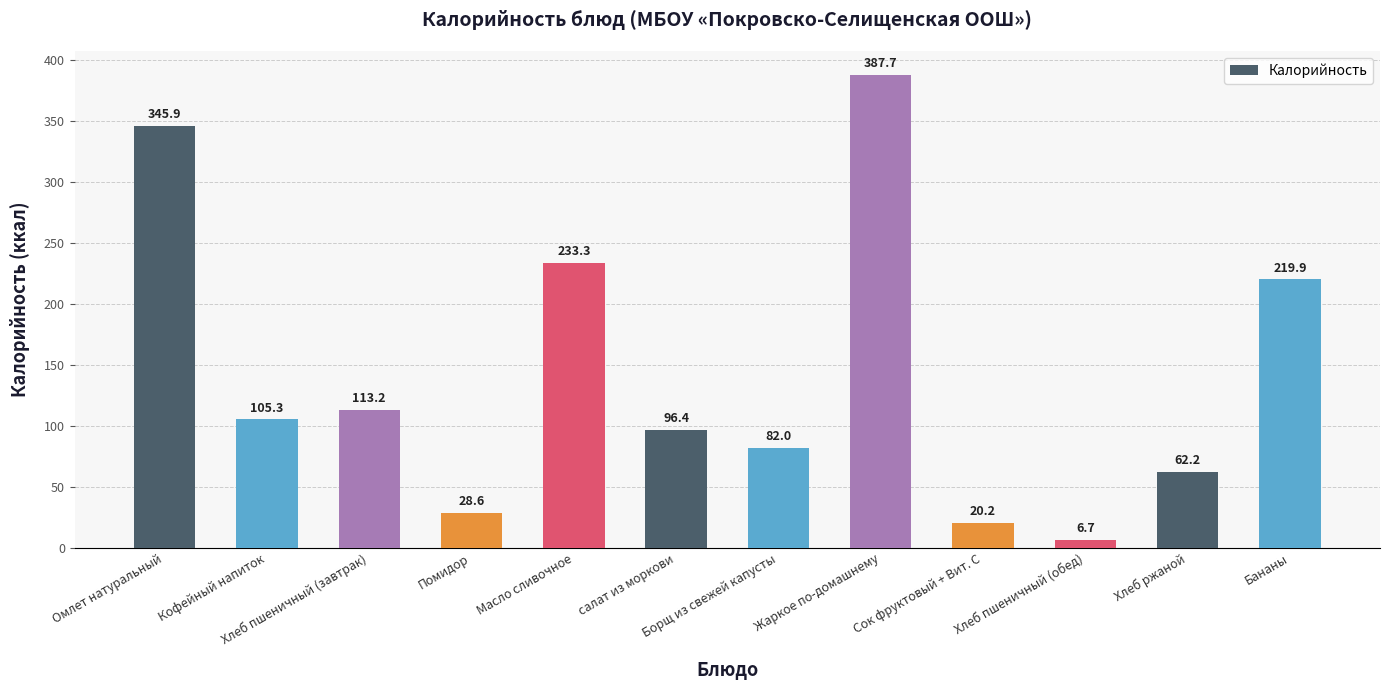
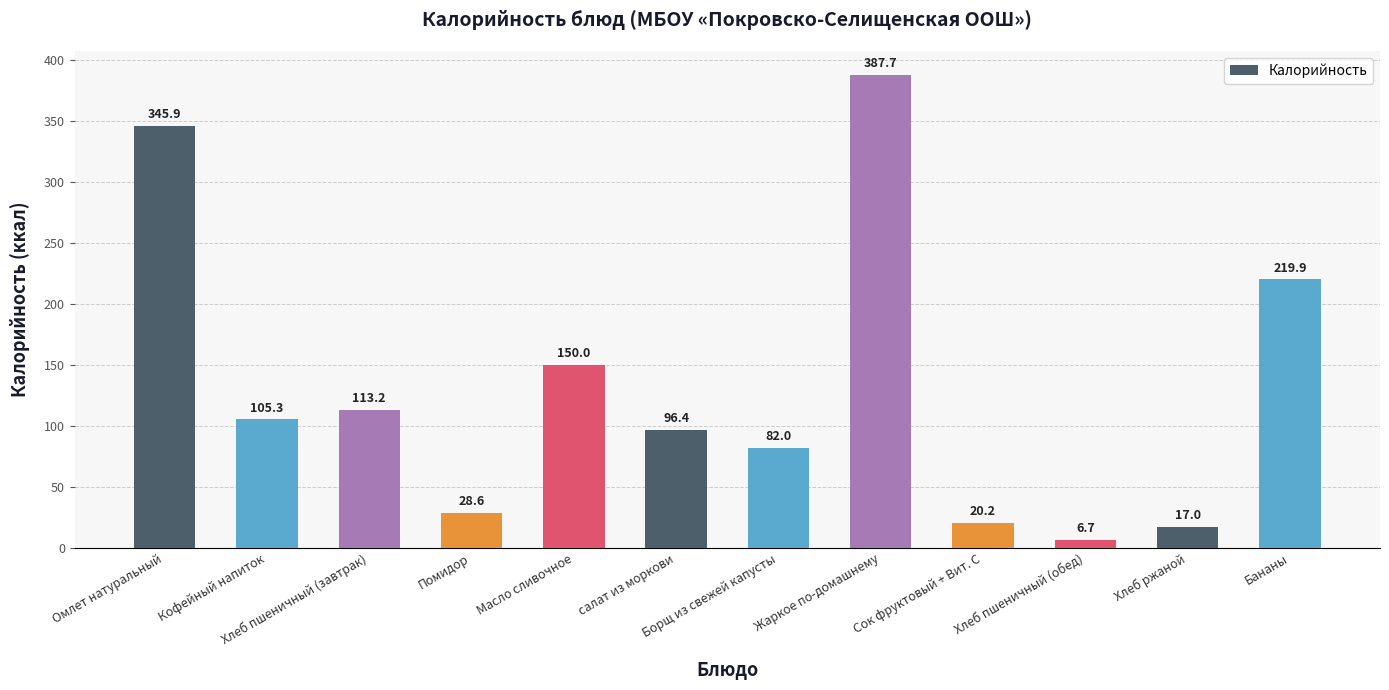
Масло сливочное: 233.3 -> 150.0
Хлеб ржаной: 62.2 -> 17.0
